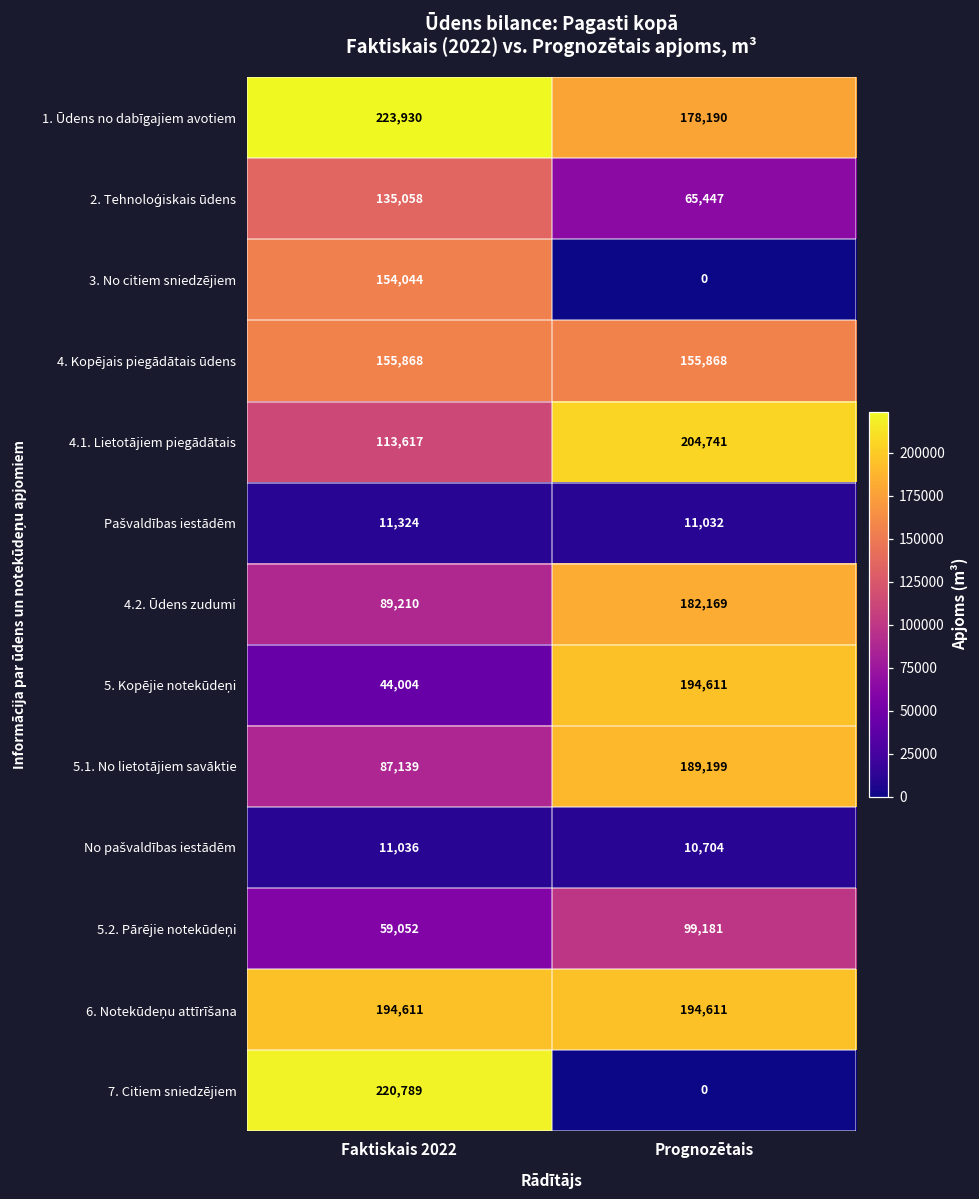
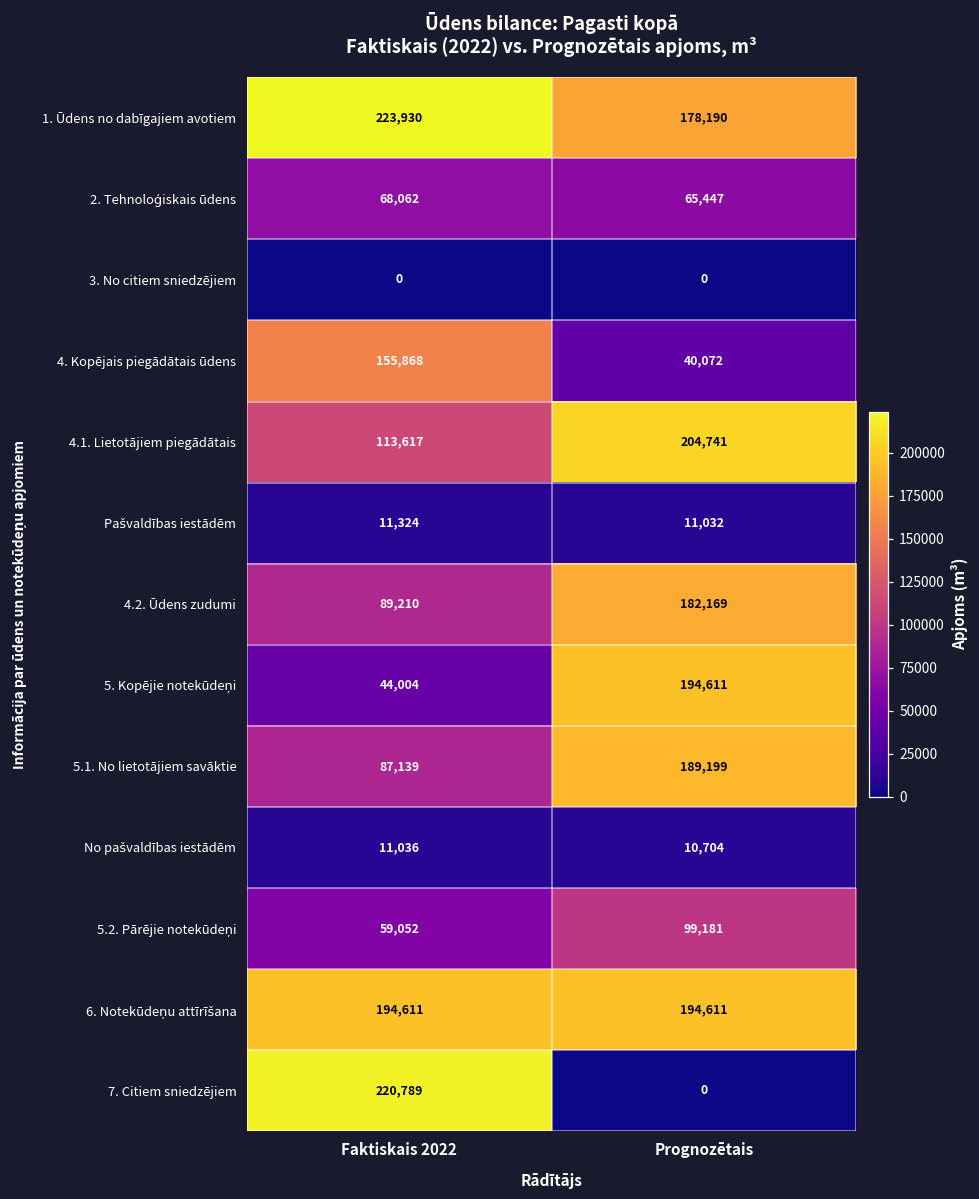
2. Tehnoloģiskais ūdens, Faktiskais 2022: 135,058 -> 68,062
3. No citiem sniedzējiem, Faktiskais 2022: 154,044 -> 0
4. Kopējais piegādātais ūdens, Prognozētais: 155,868 -> 40,072
